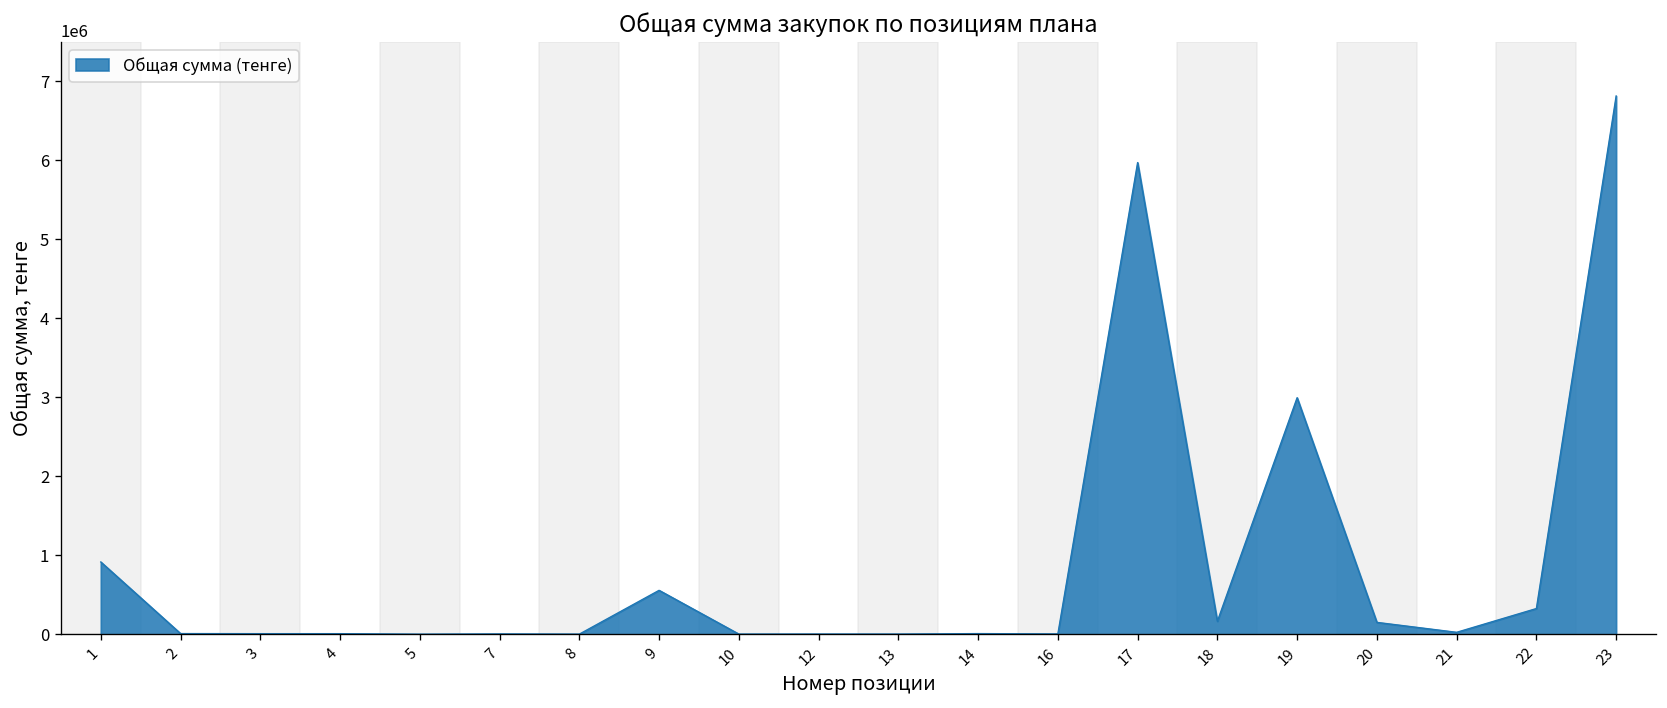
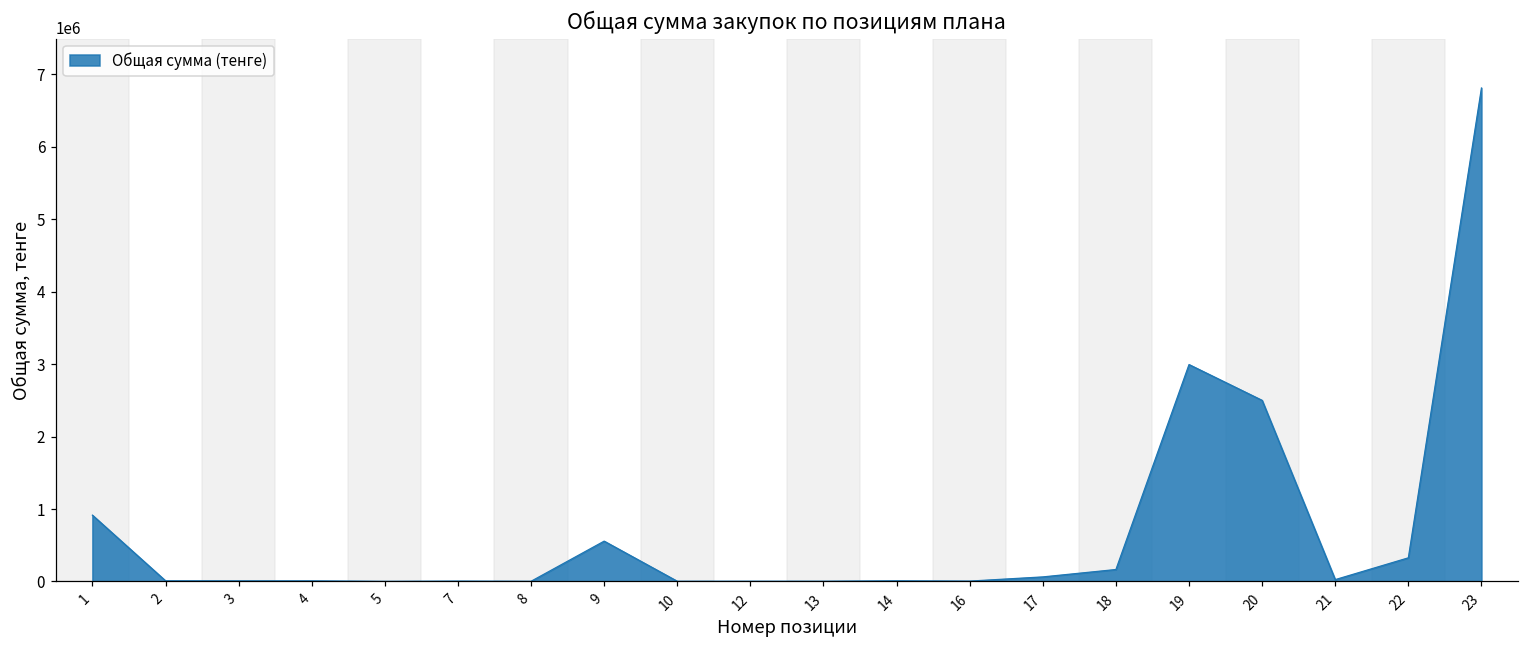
17: 6000000 -> 100000
20: 200000 -> 2500000
